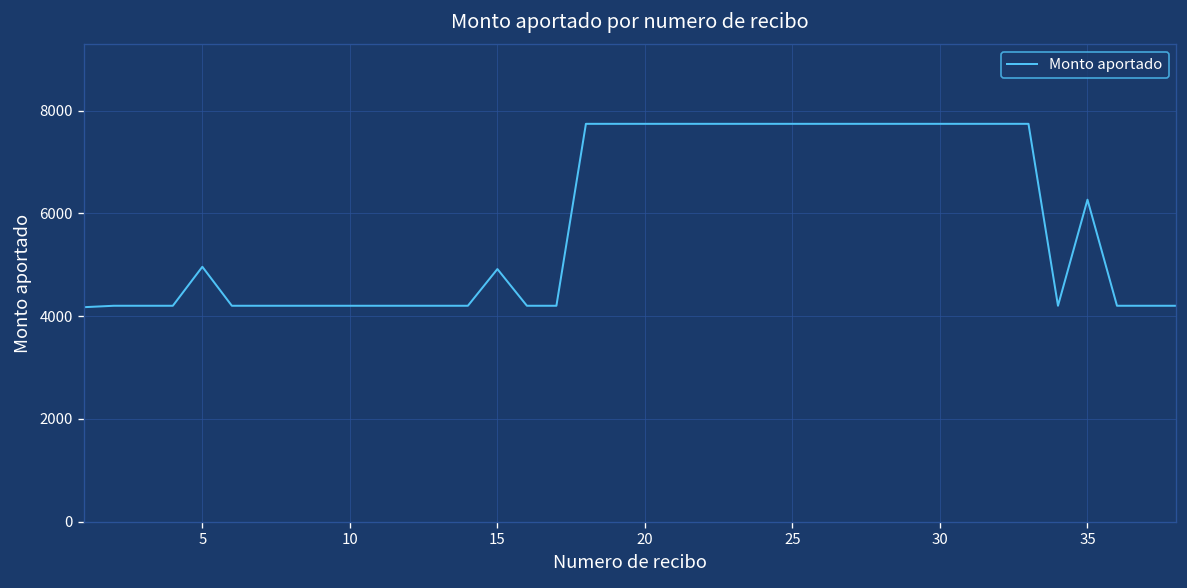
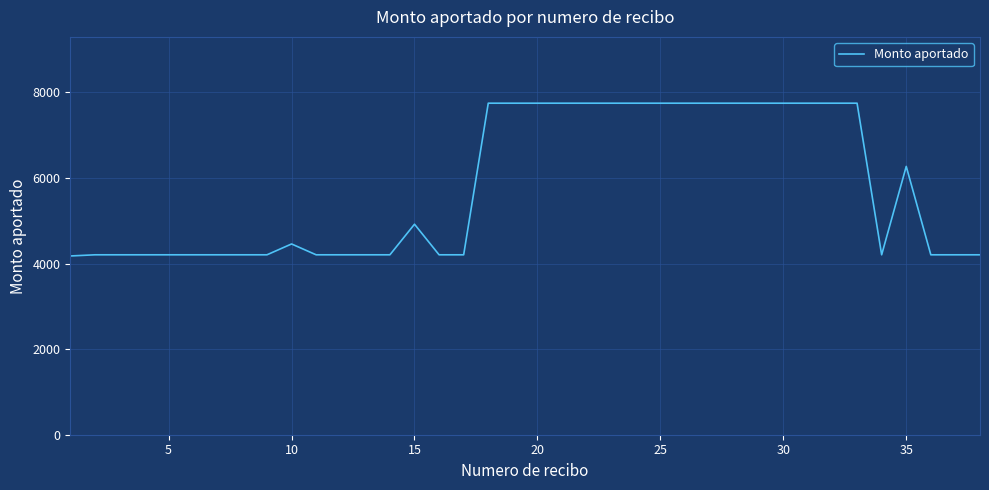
5: 5000 -> 4200
10: 4200 -> 4500
